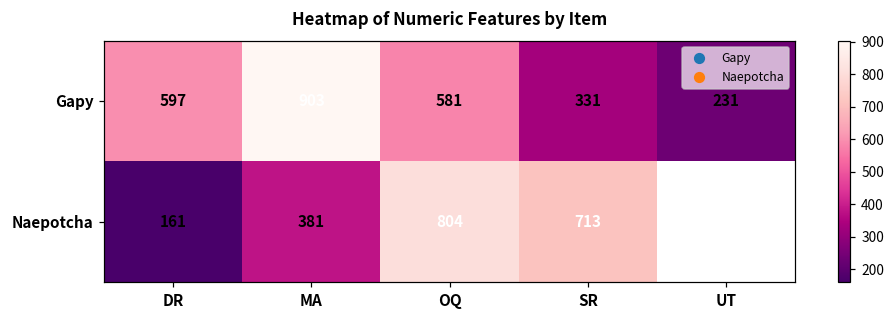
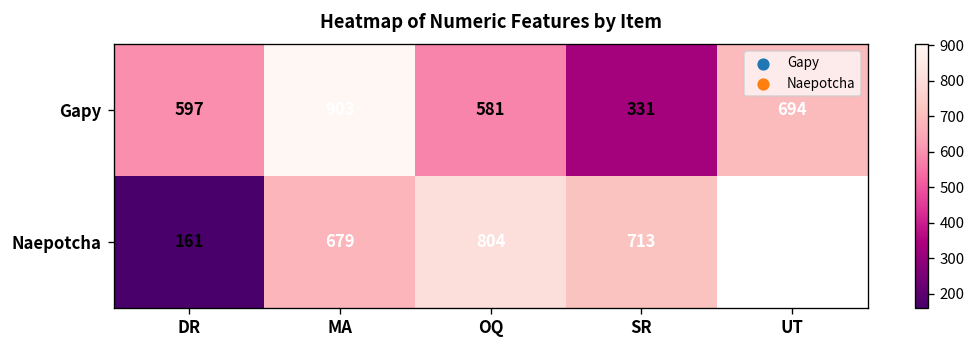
Gapy, UT: 231 -> 694
Naepotcha, MA: 381 -> 679
